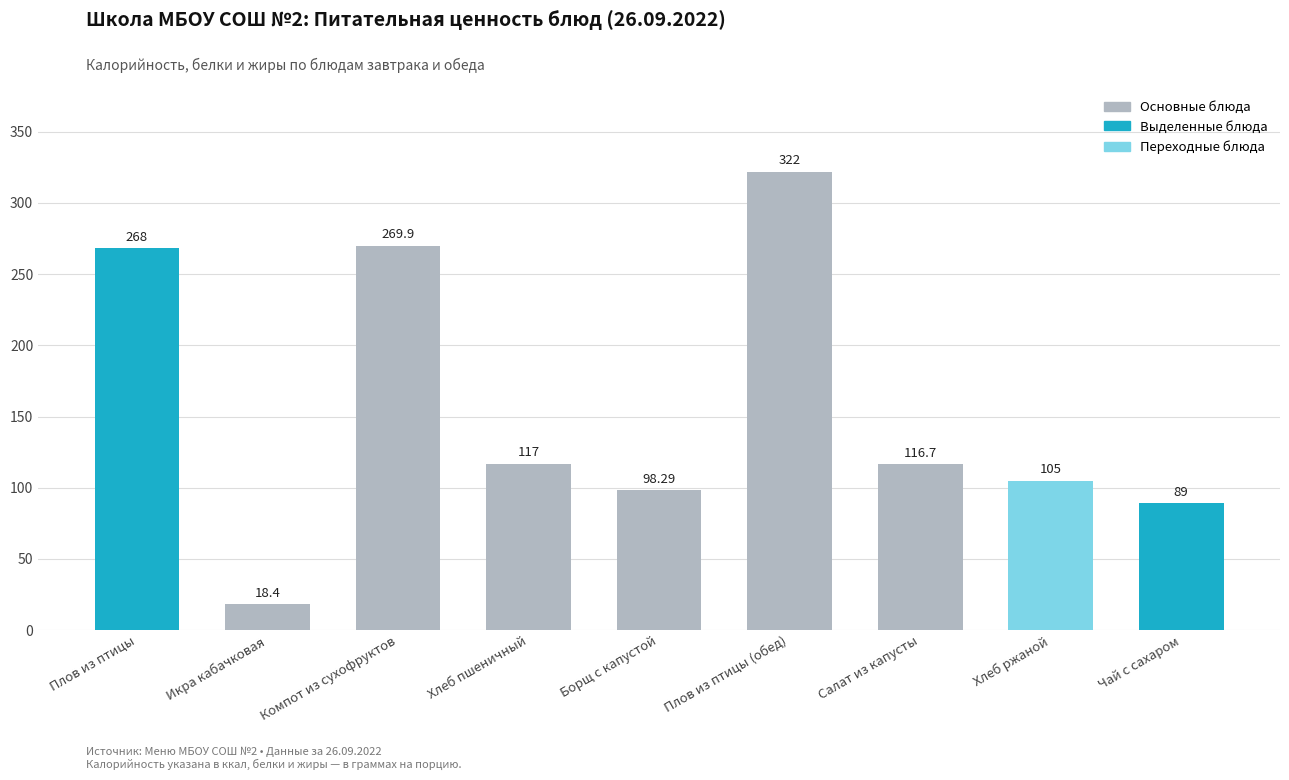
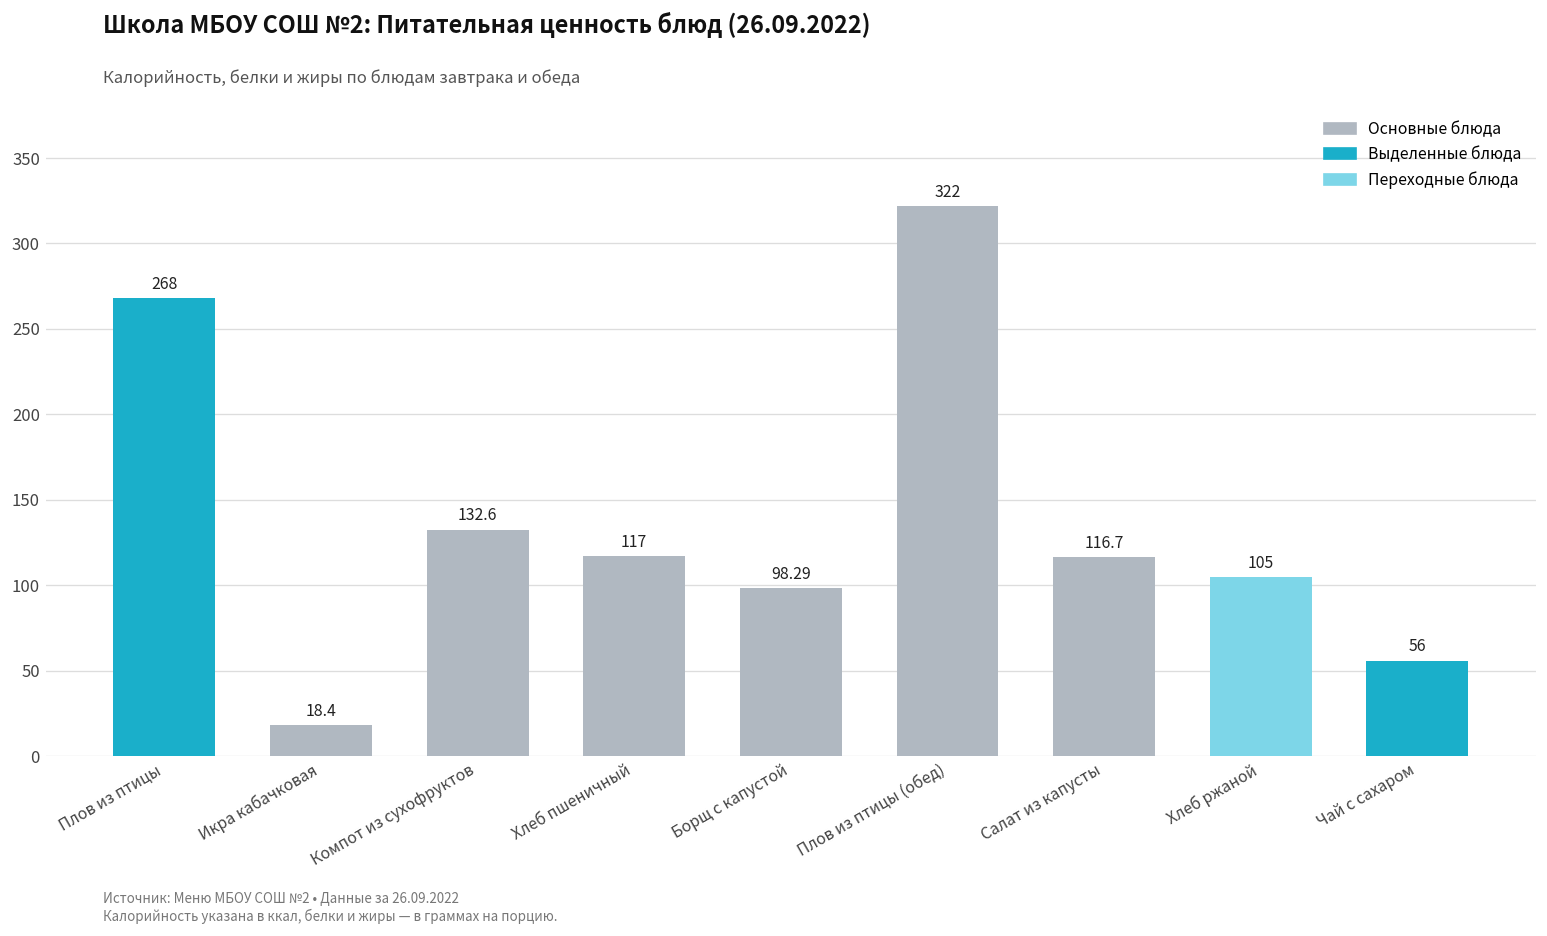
Компот из сухофруктов: 269.9 -> 132.6
Чай с сахаром: 89 -> 56
